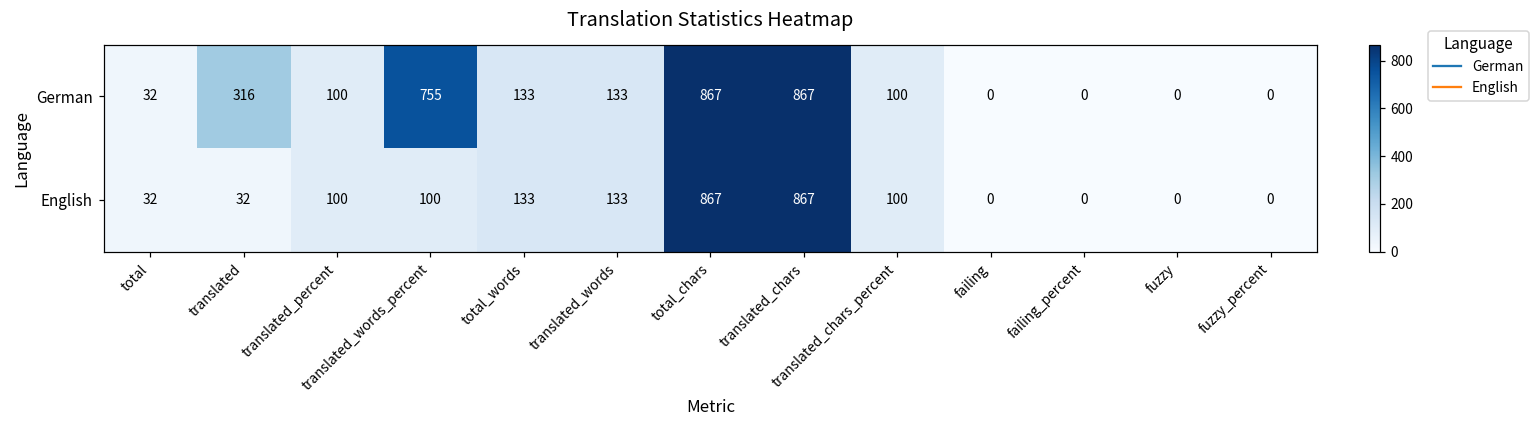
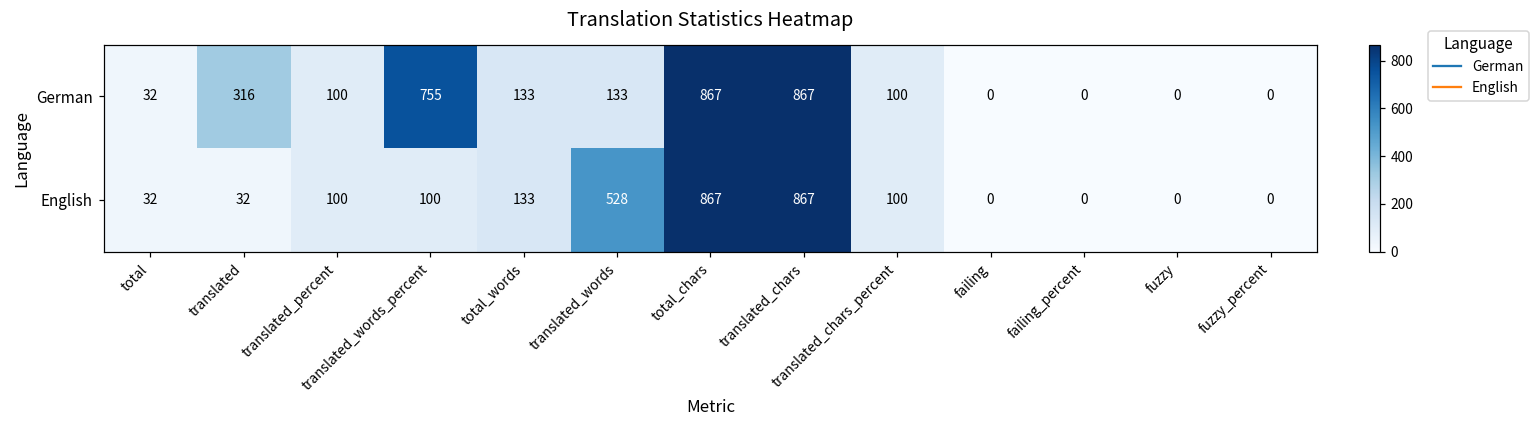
English, translated_words: 133 -> 528
